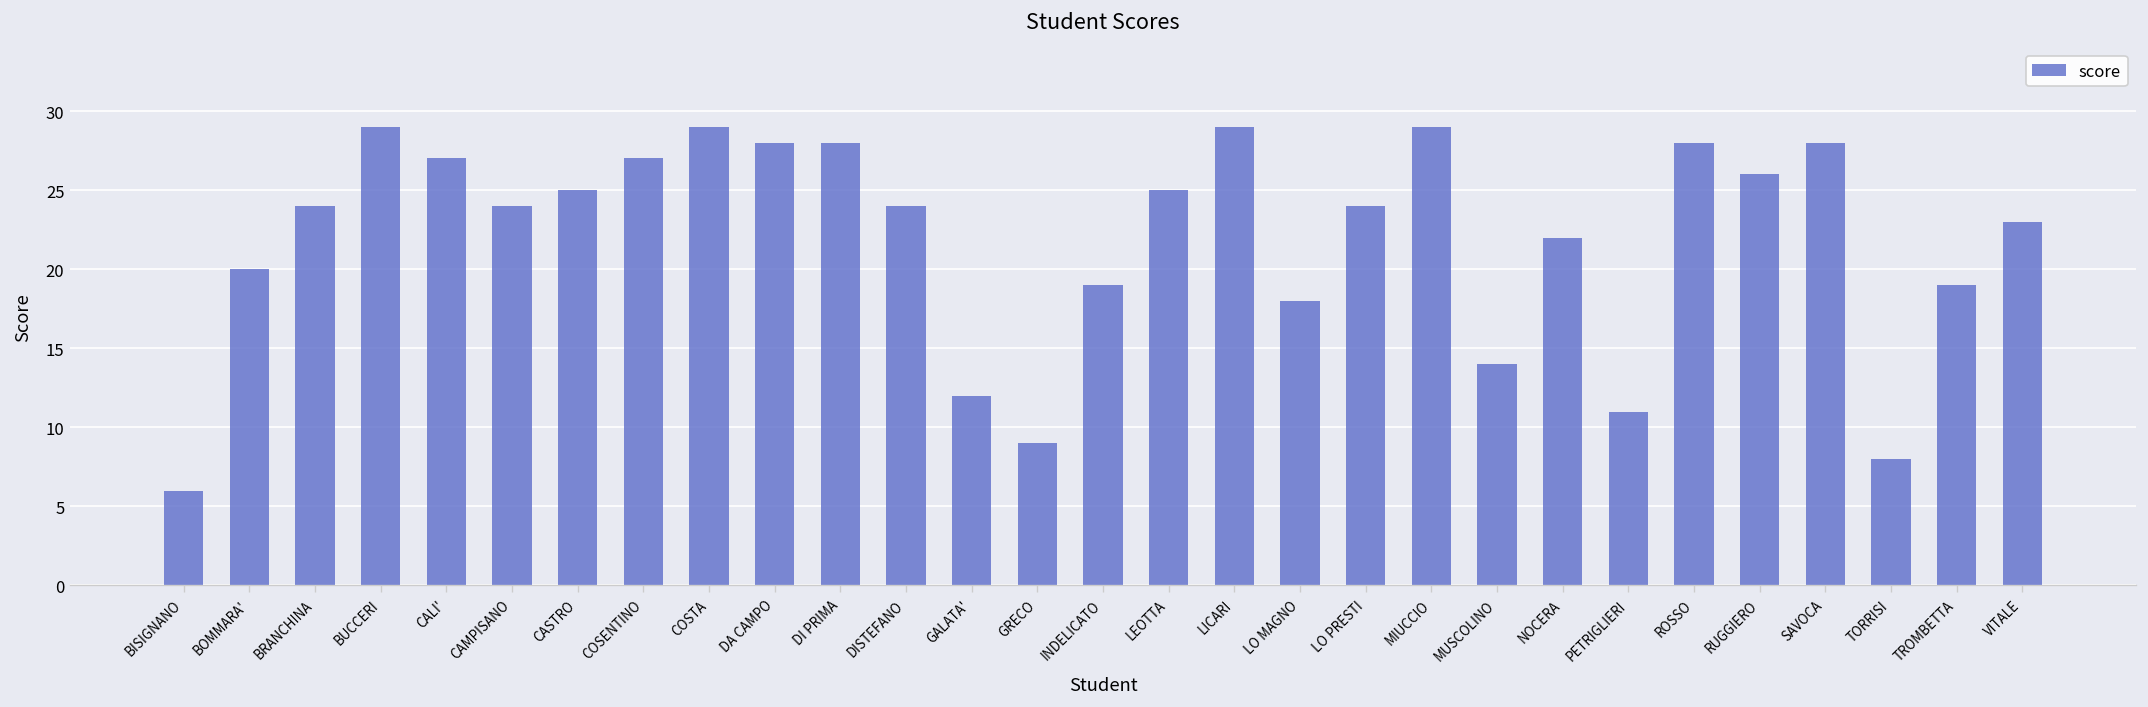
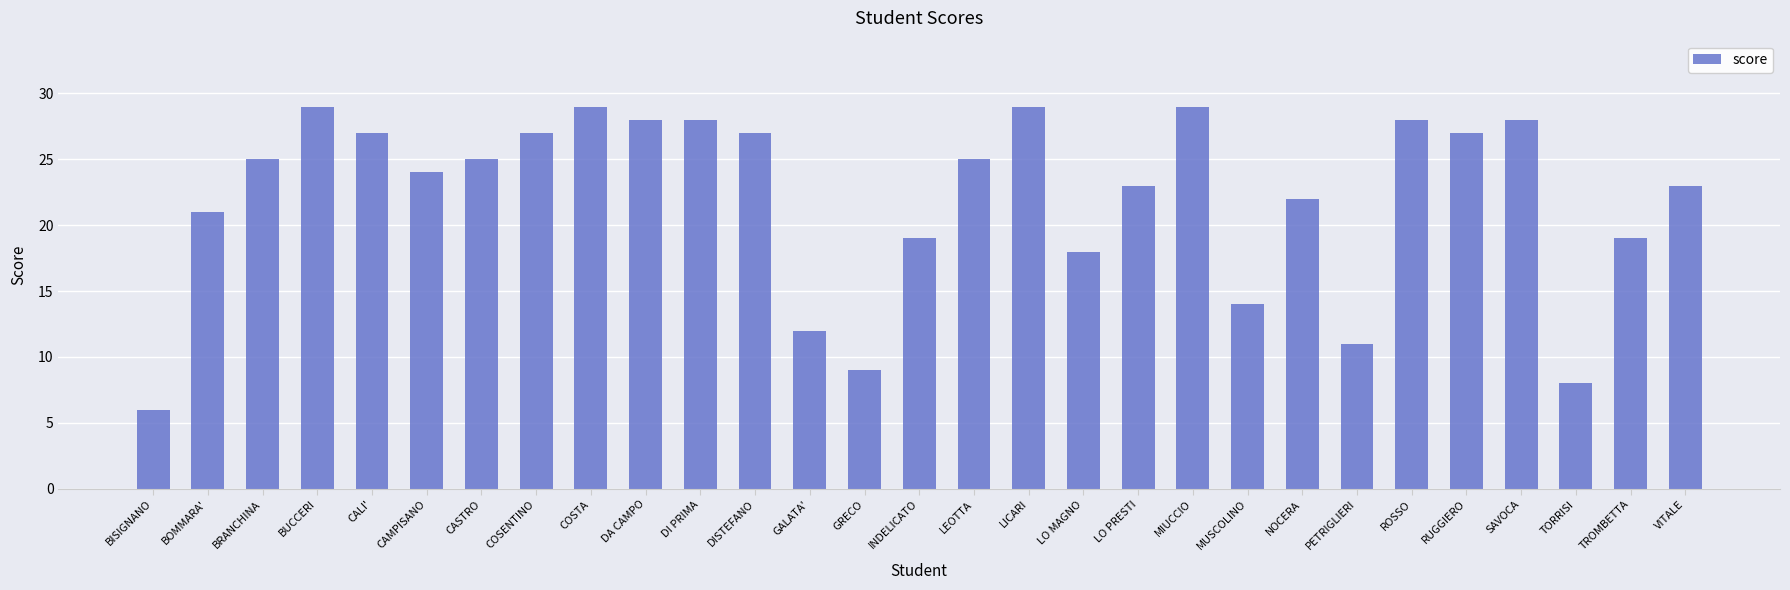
BOMMARA': 20 -> 21
BRANCHINA: 24 -> 25
DISTEFANO: 24 -> 27
LO PRESTI: 24 -> 23
RUGGIERO: 26 -> 27
